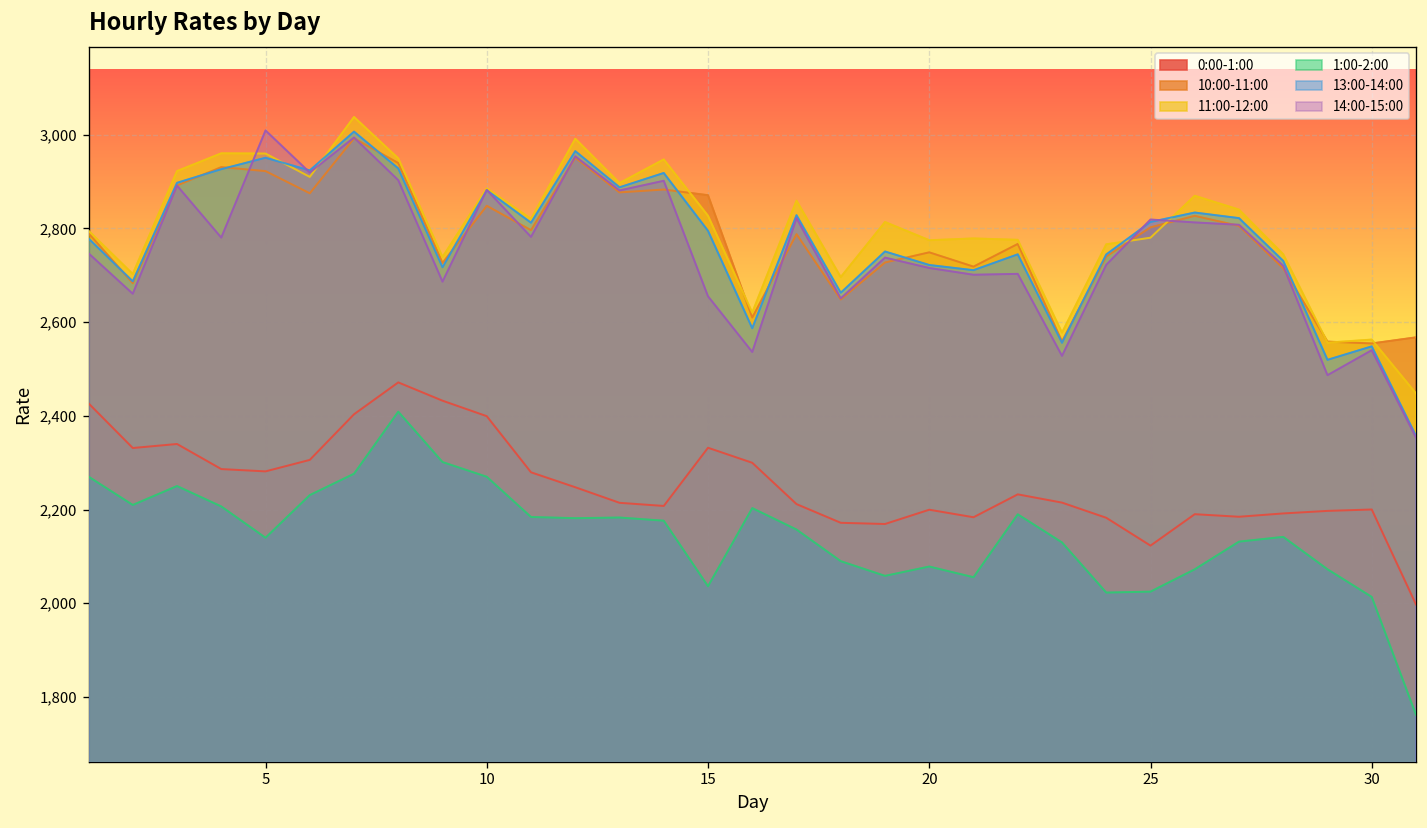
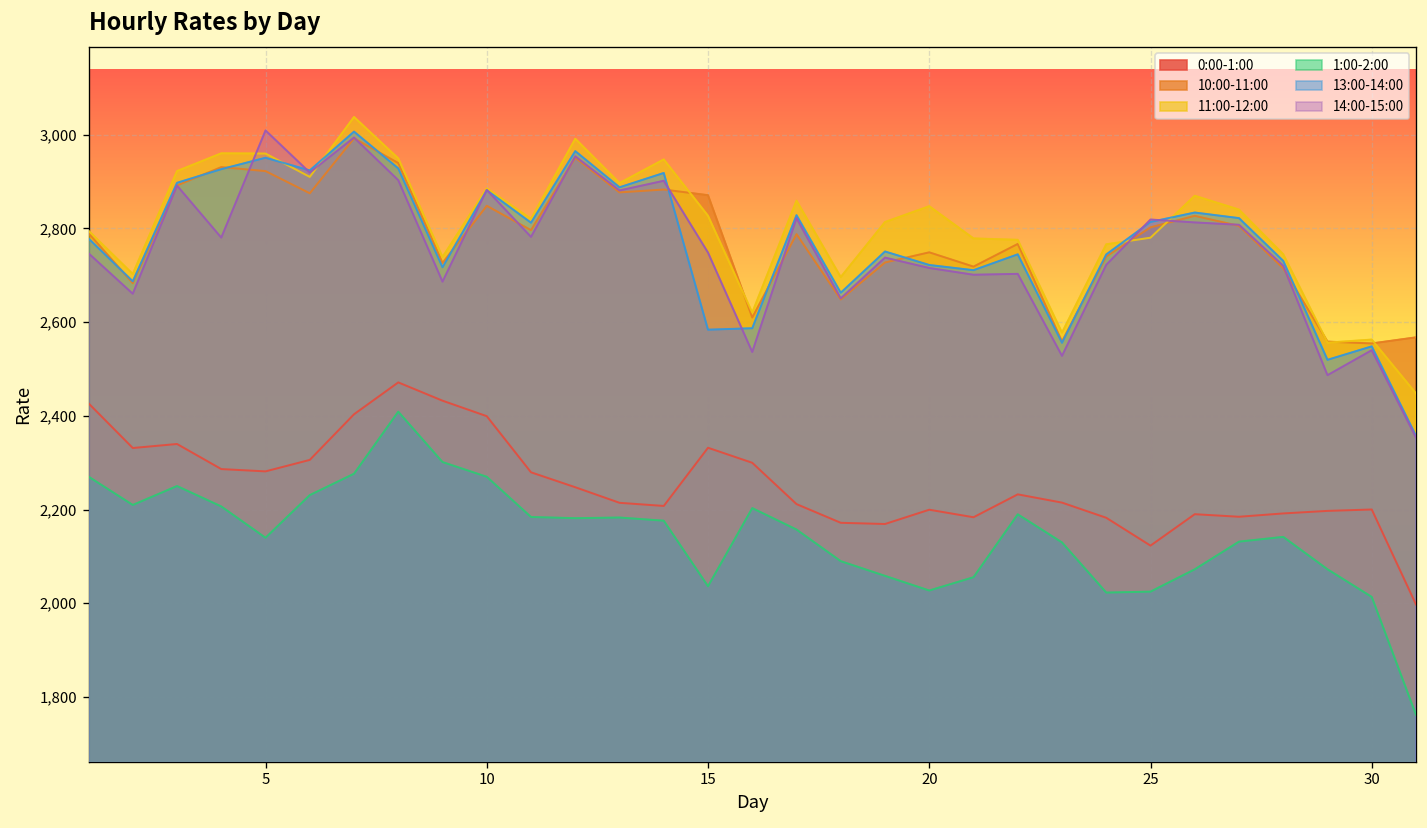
13:00-14:00, 15: 2,790 -> 2,580
14:00-15:00, 15: 2,660 -> 2,750
11:00-12:00, 20: 2,770 -> 2,850
1:00-2:00, 20: 2,080 -> 2,030
